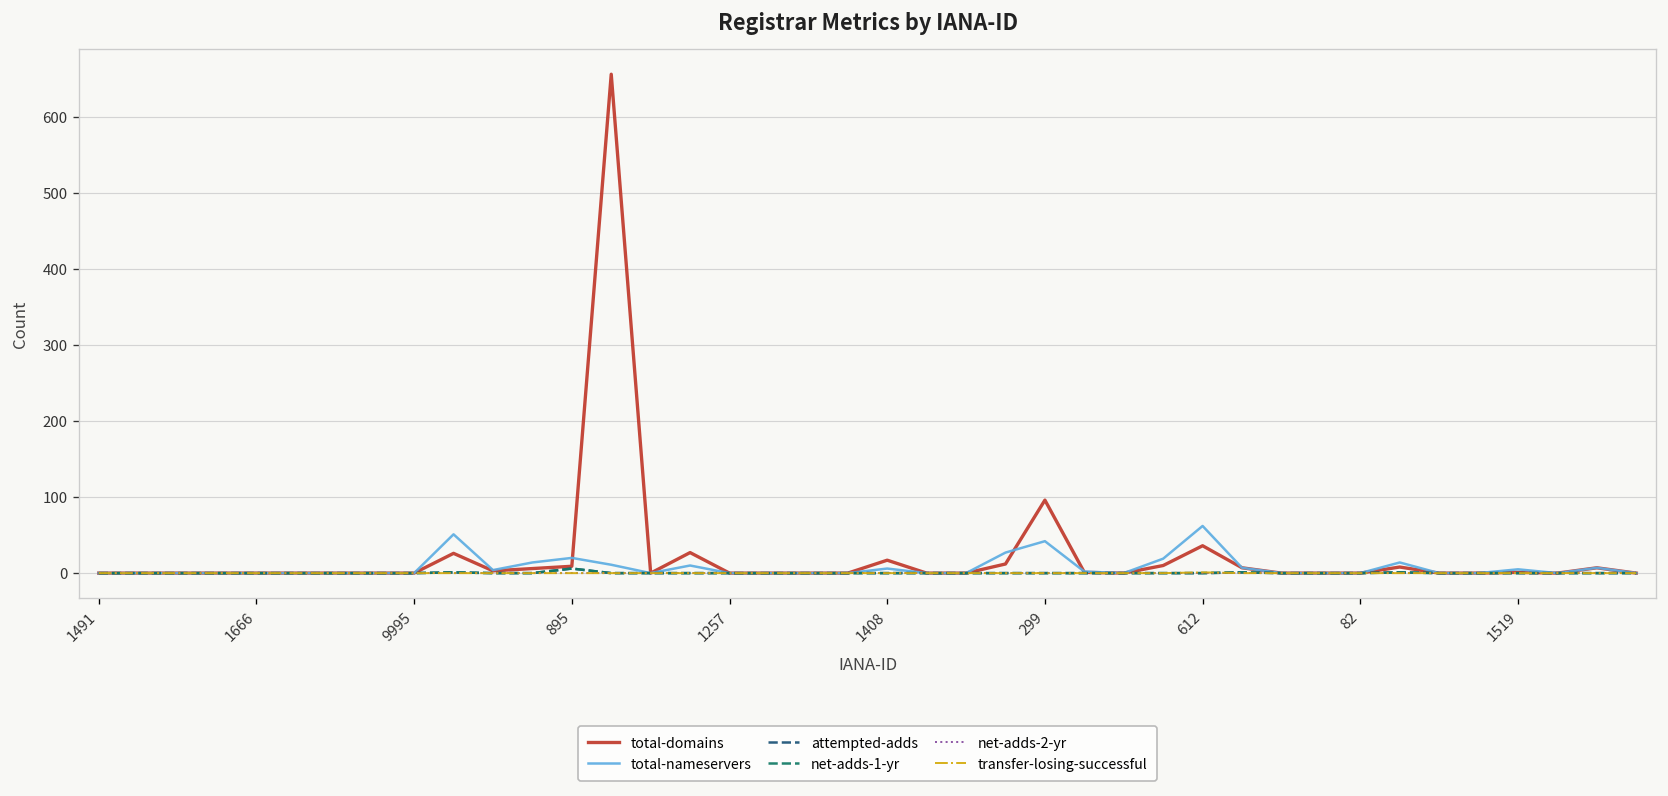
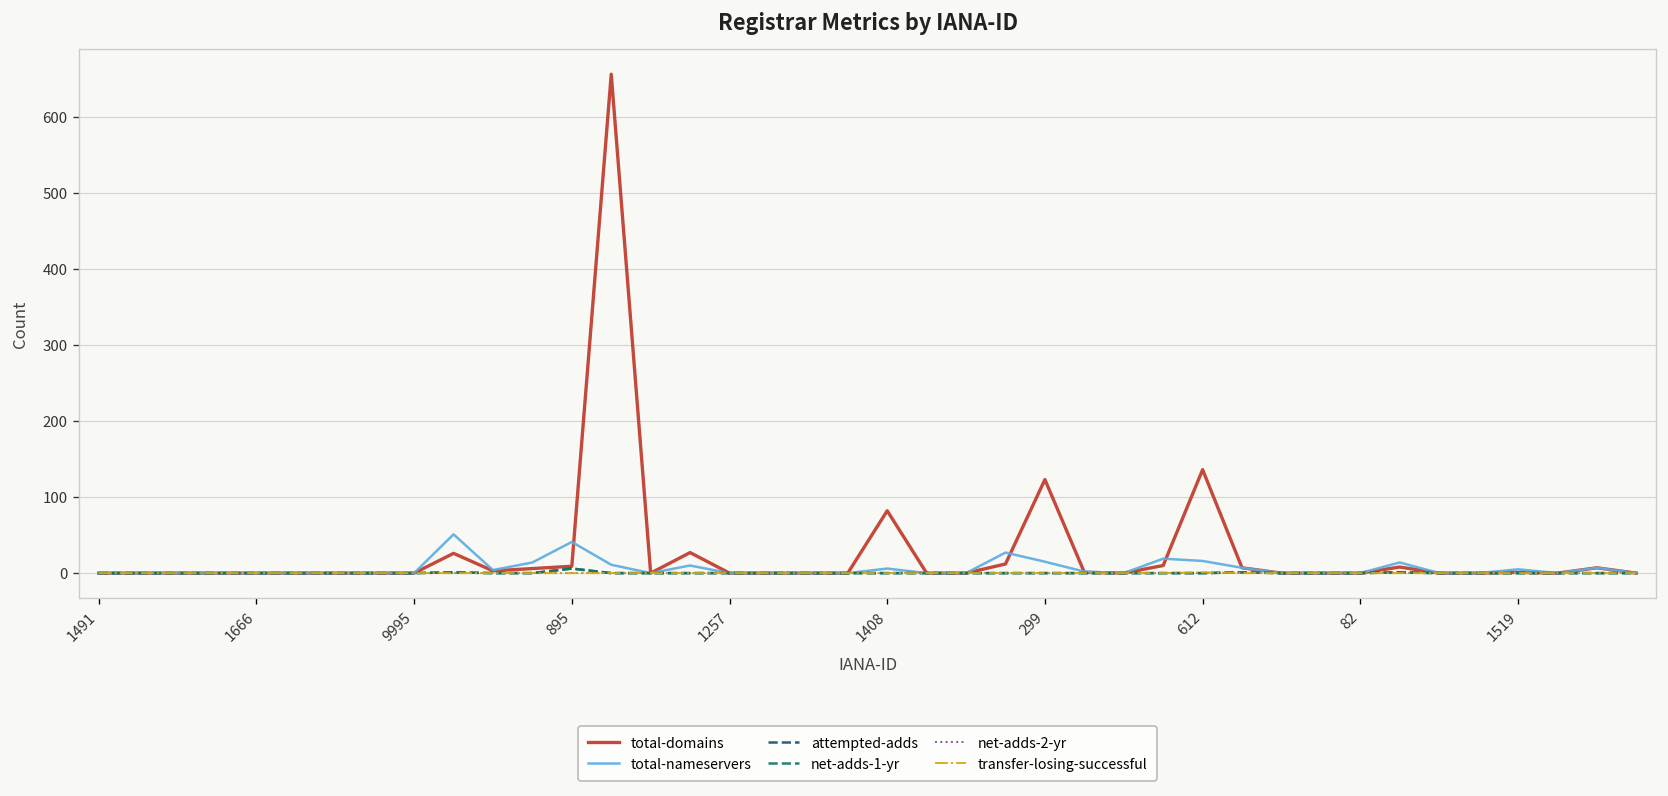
total-nameservers, 895: 20 -> 40
total-domains, 1408: 20 -> 80
total-domains, 299: 100 -> 120
total-nameservers, 299: 40 -> 20
total-domains, 612: 40 -> 140
total-nameservers, 612: 60 -> 20
